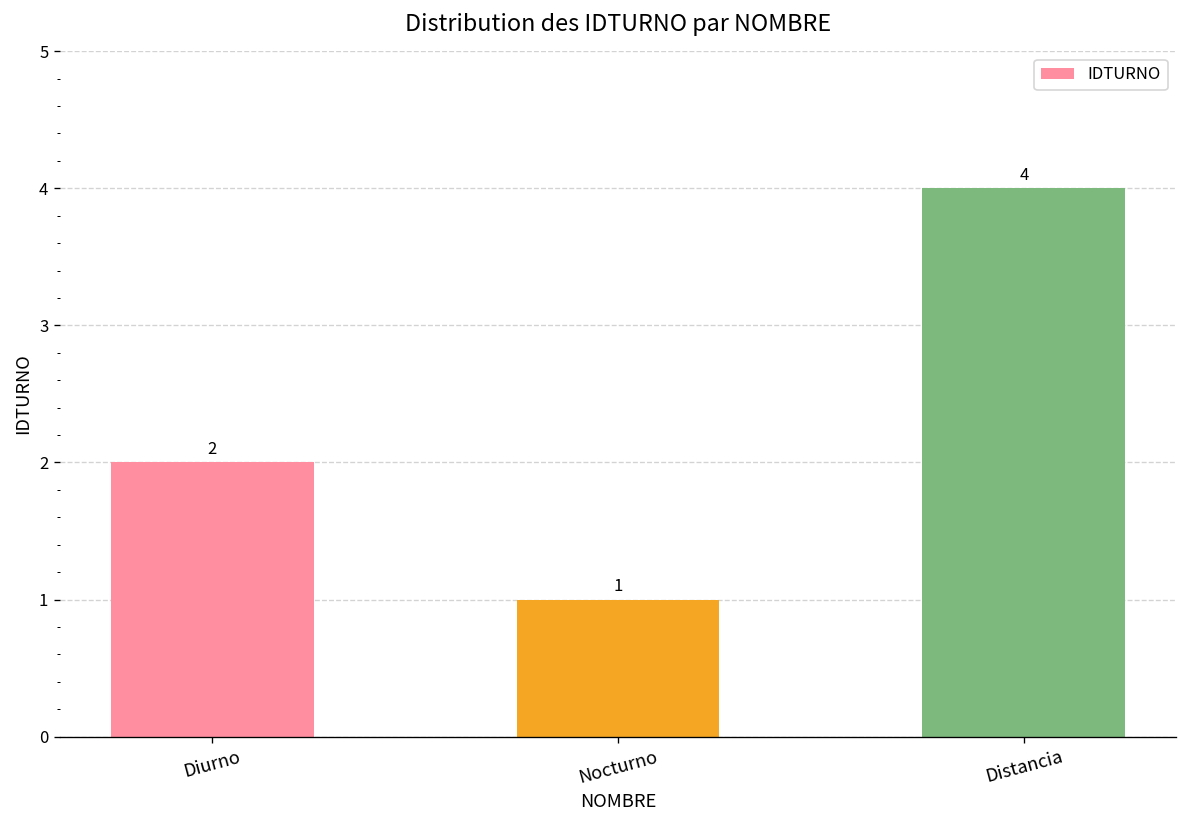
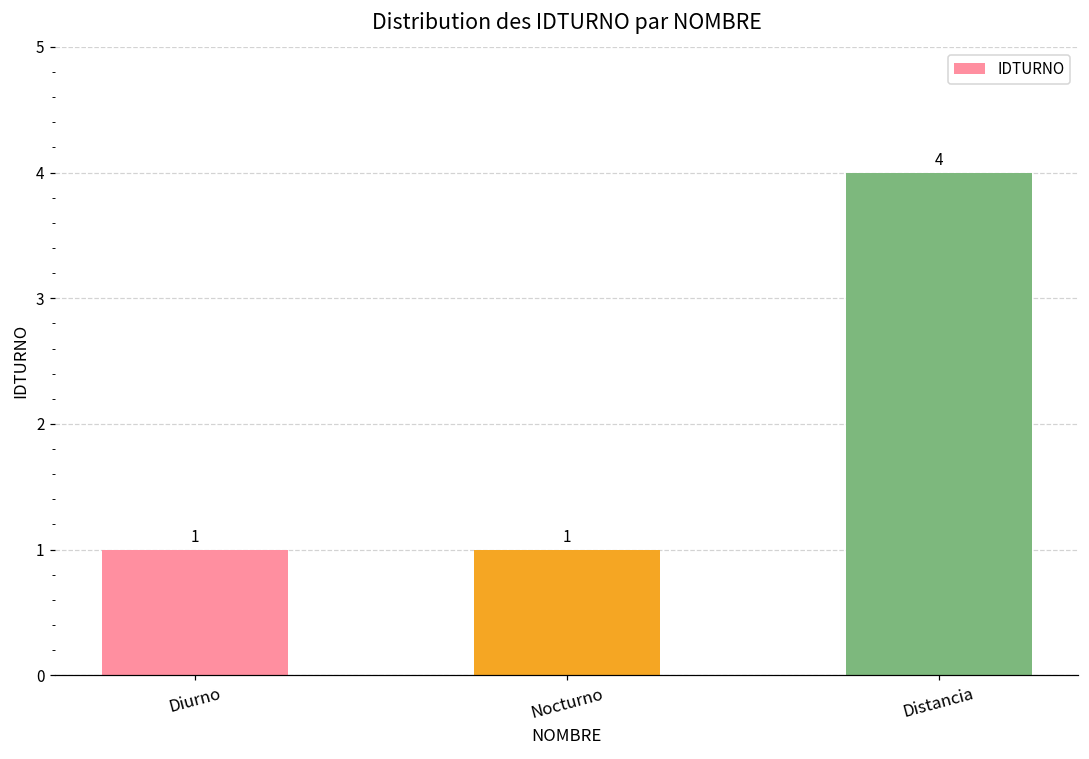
Diurno: 2 -> 1
